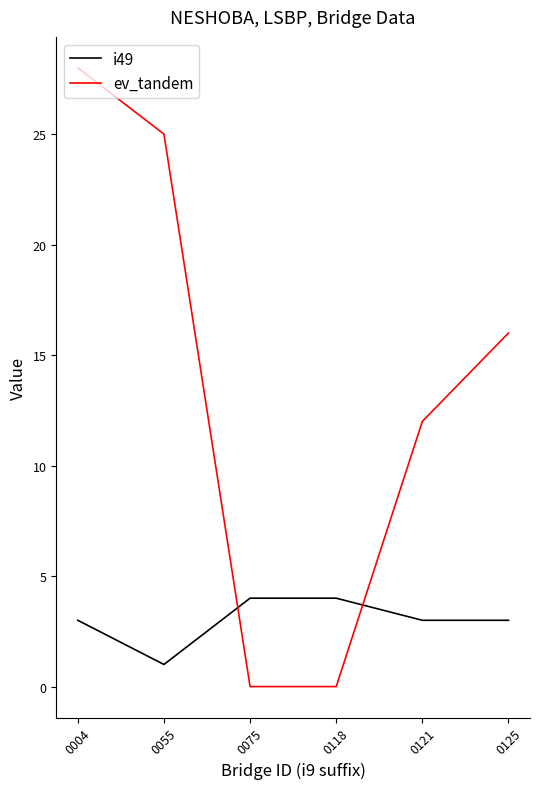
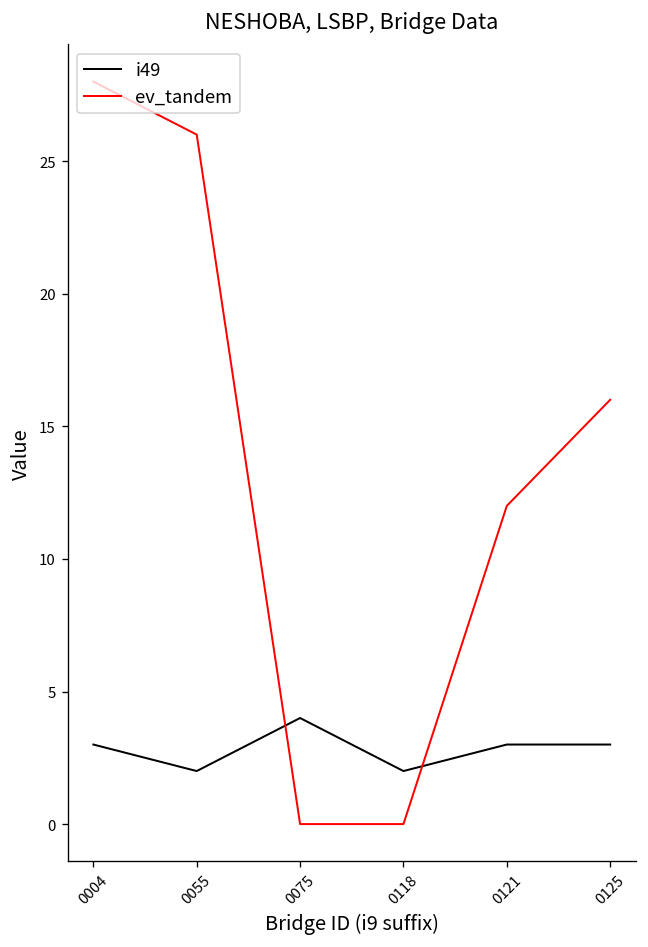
i49, 0055: 1 -> 2
ev_tandem, 0055: 25 -> 26
i49, 0118: 4 -> 2
